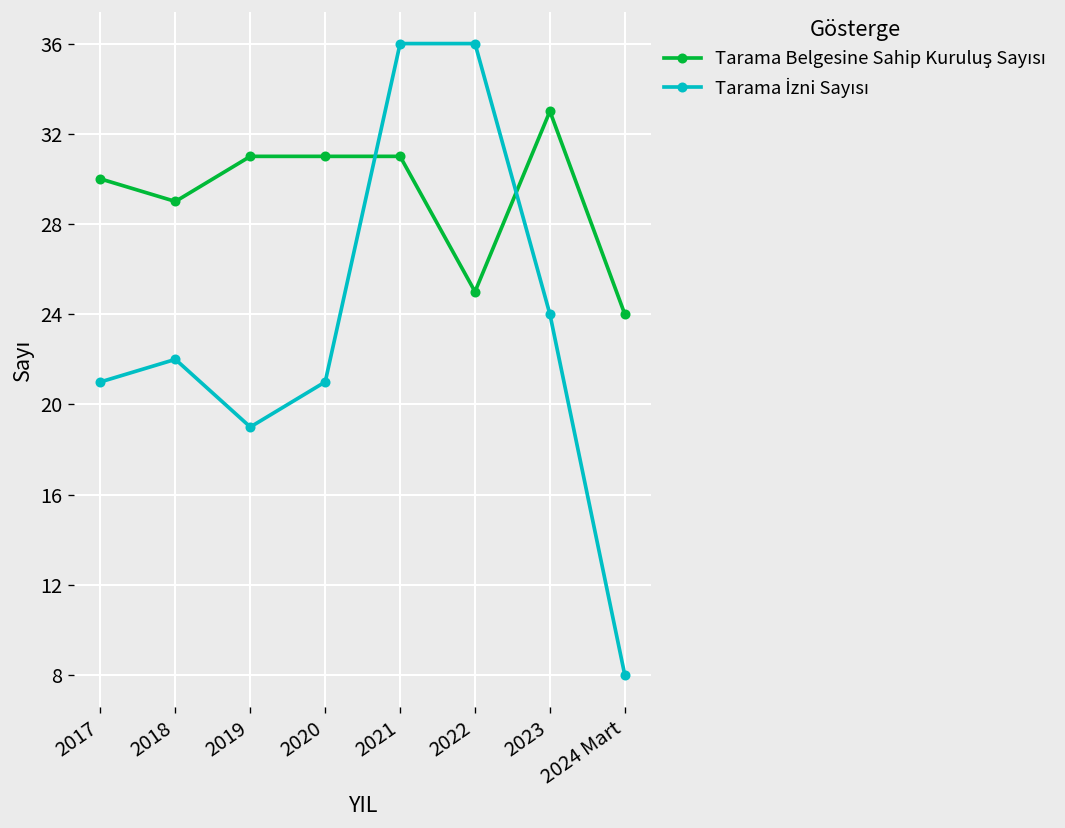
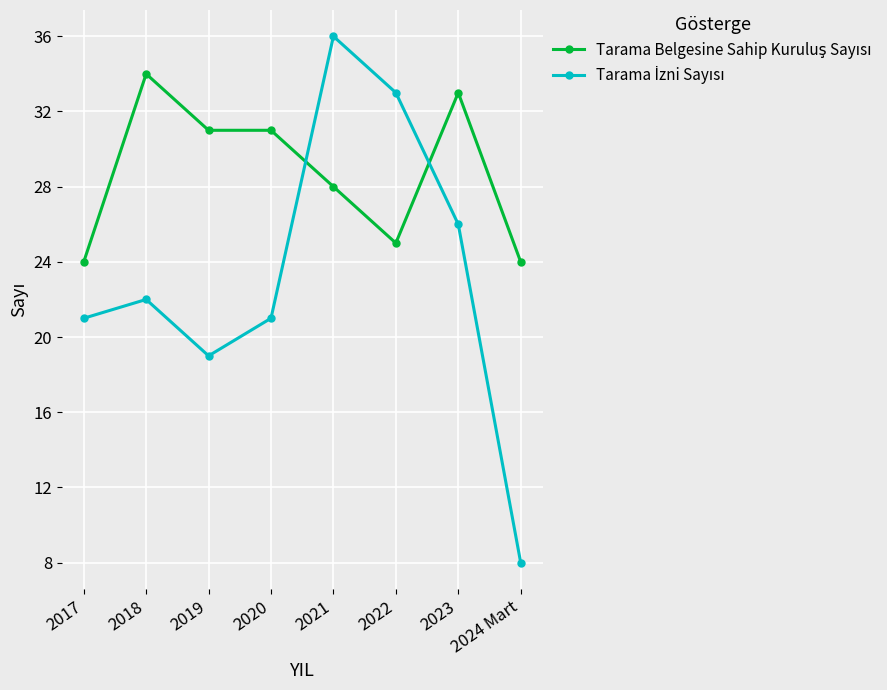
Tarama Belgesine Sahip Kuruluş Sayısı, 2017: 30 -> 24
Tarama Belgesine Sahip Kuruluş Sayısı, 2018: 29 -> 34
Tarama Belgesine Sahip Kuruluş Sayısı, 2021: 31 -> 28
Tarama İzni Sayısı, 2022: 36 -> 33
Tarama İzni Sayısı, 2023: 24 -> 26
